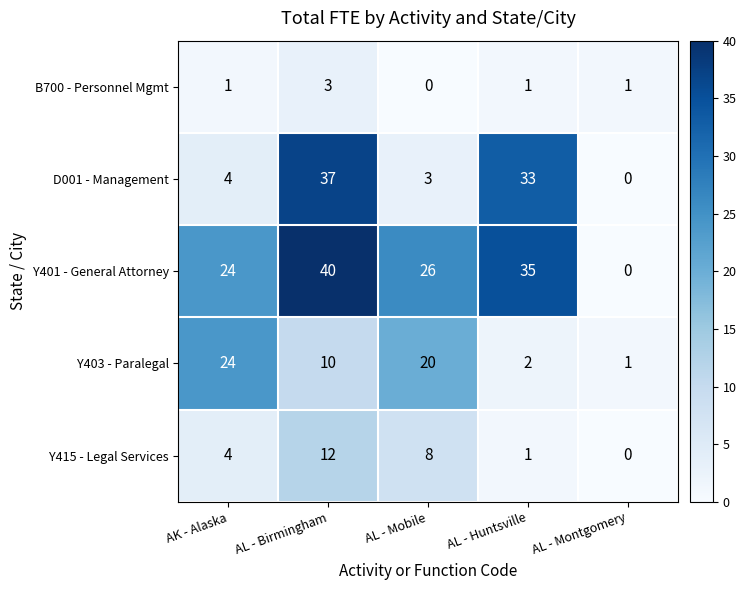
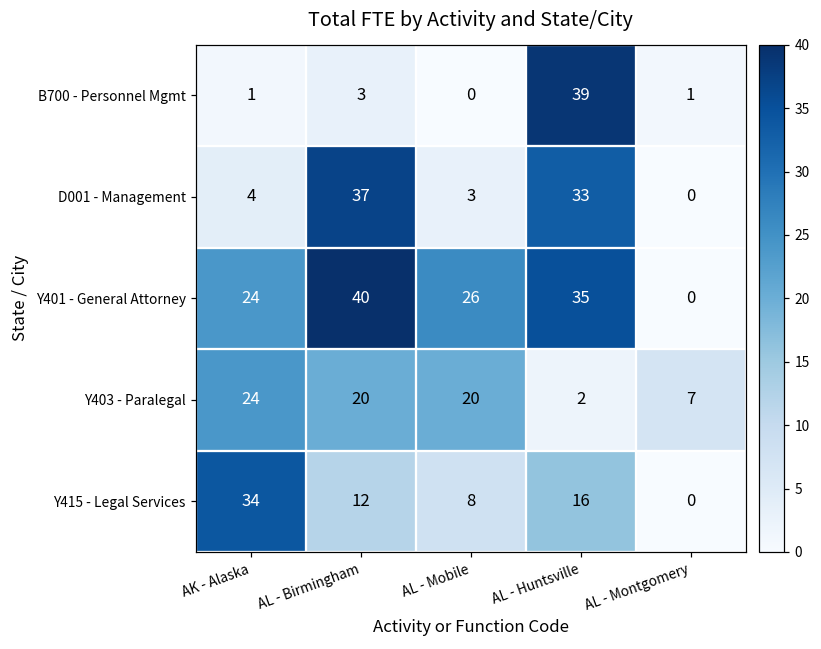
B700 - Personnel Mgmt, AL - Huntsville: 1 -> 39
Y403 - Paralegal, AL - Birmingham: 10 -> 20
Y403 - Paralegal, AL - Montgomery: 1 -> 7
Y415 - Legal Services, AK - Alaska: 4 -> 34
Y415 - Legal Services, AL - Huntsville: 1 -> 16
